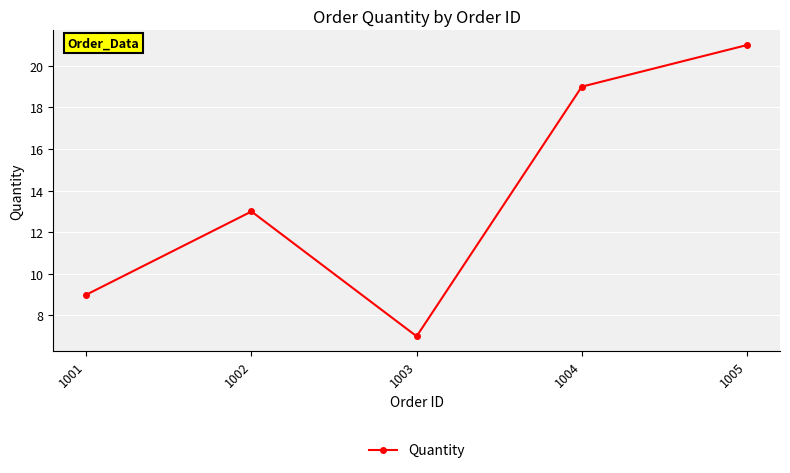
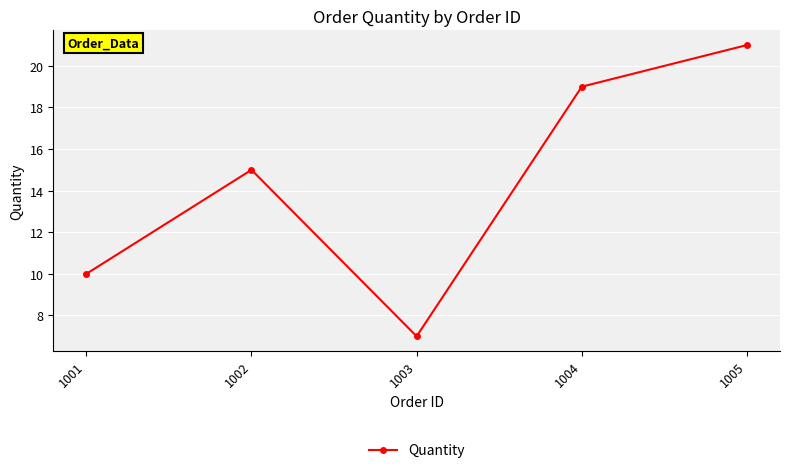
1001: 9 -> 10
1002: 13 -> 15
